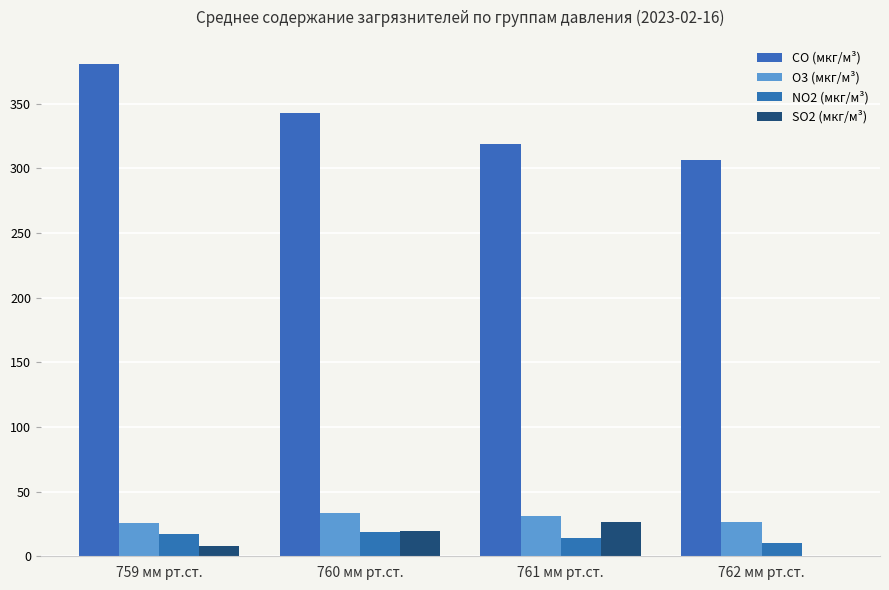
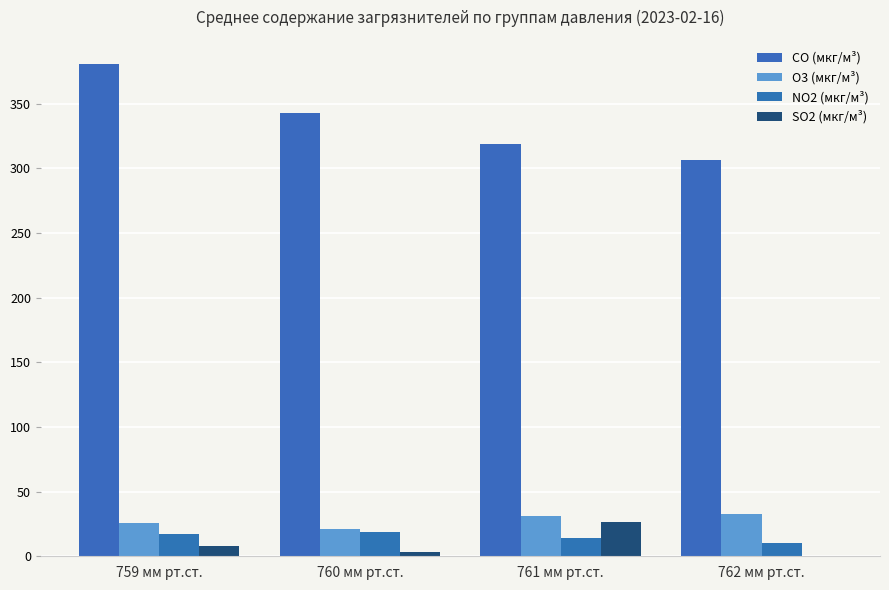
O3 (мкг/м³), 760 мм рт.ст.: 33 -> 21
SO2 (мкг/м³), 760 мм рт.ст.: 19 -> 3
O3 (мкг/м³), 762 мм рт.ст.: 27 -> 33
